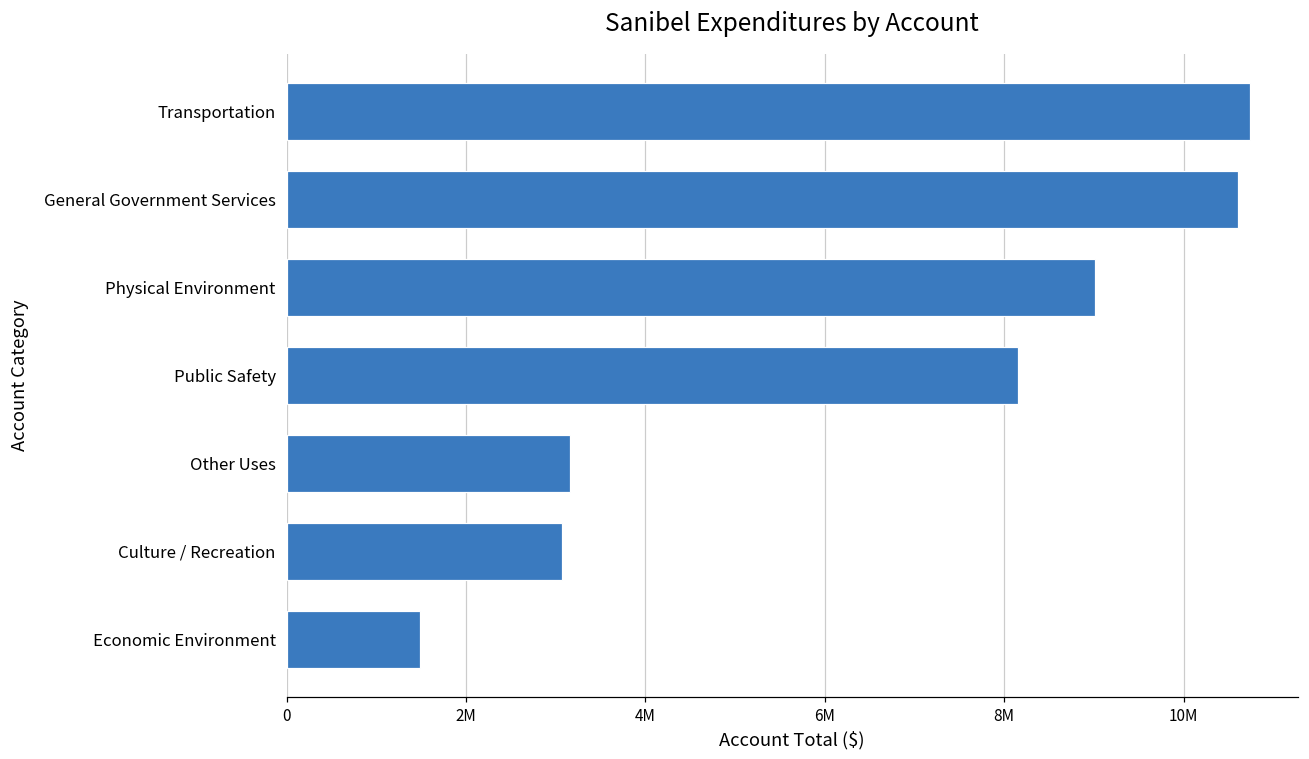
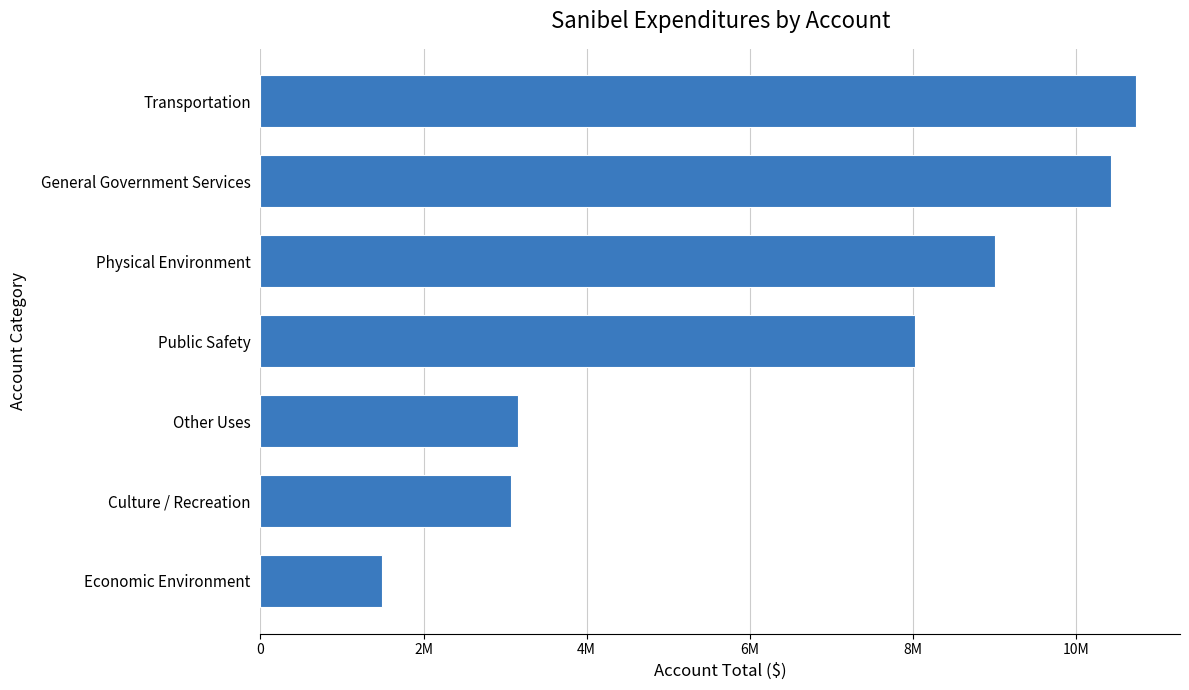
General Government Services: 10600000 -> 10400000
Public Safety: 8200000 -> 8000000
